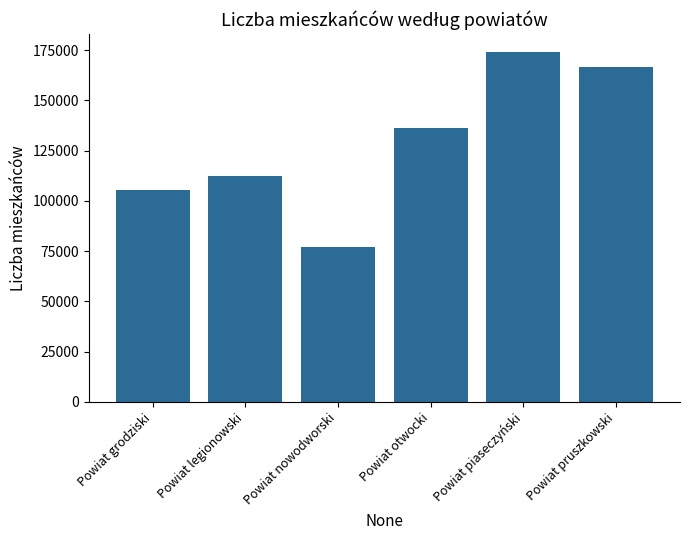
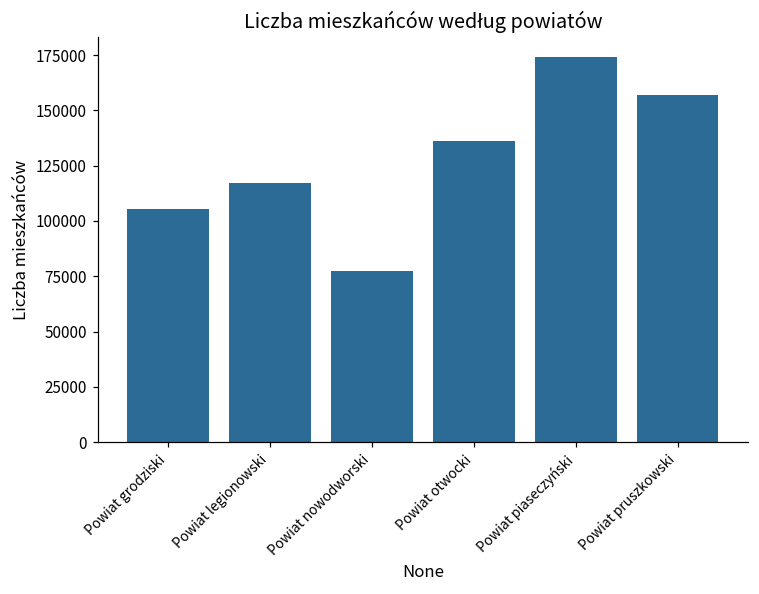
Powiat legionowski: 112000 -> 117000
Powiat pruszkowski: 167000 -> 157000
